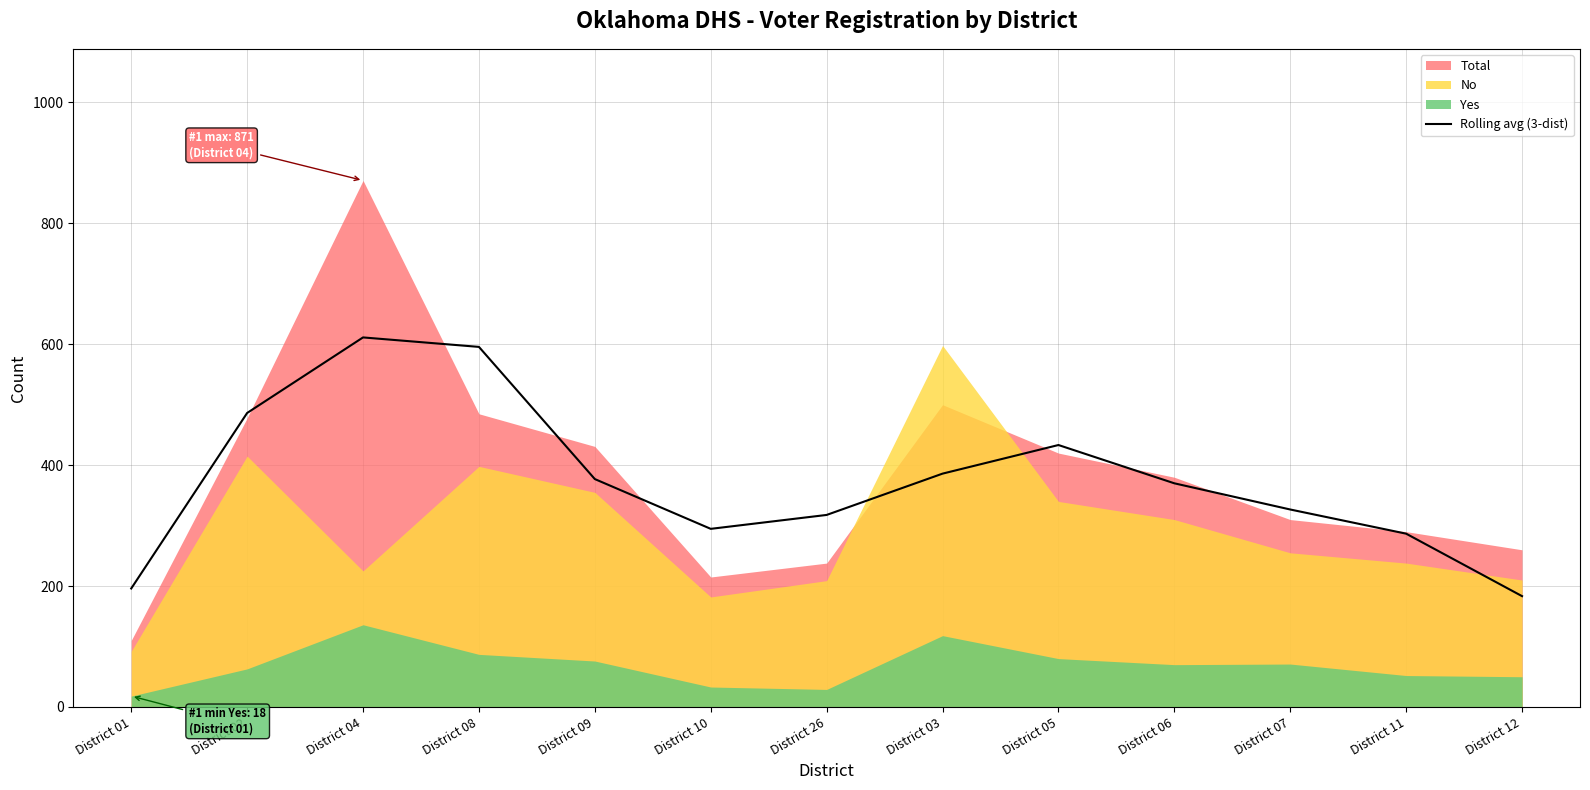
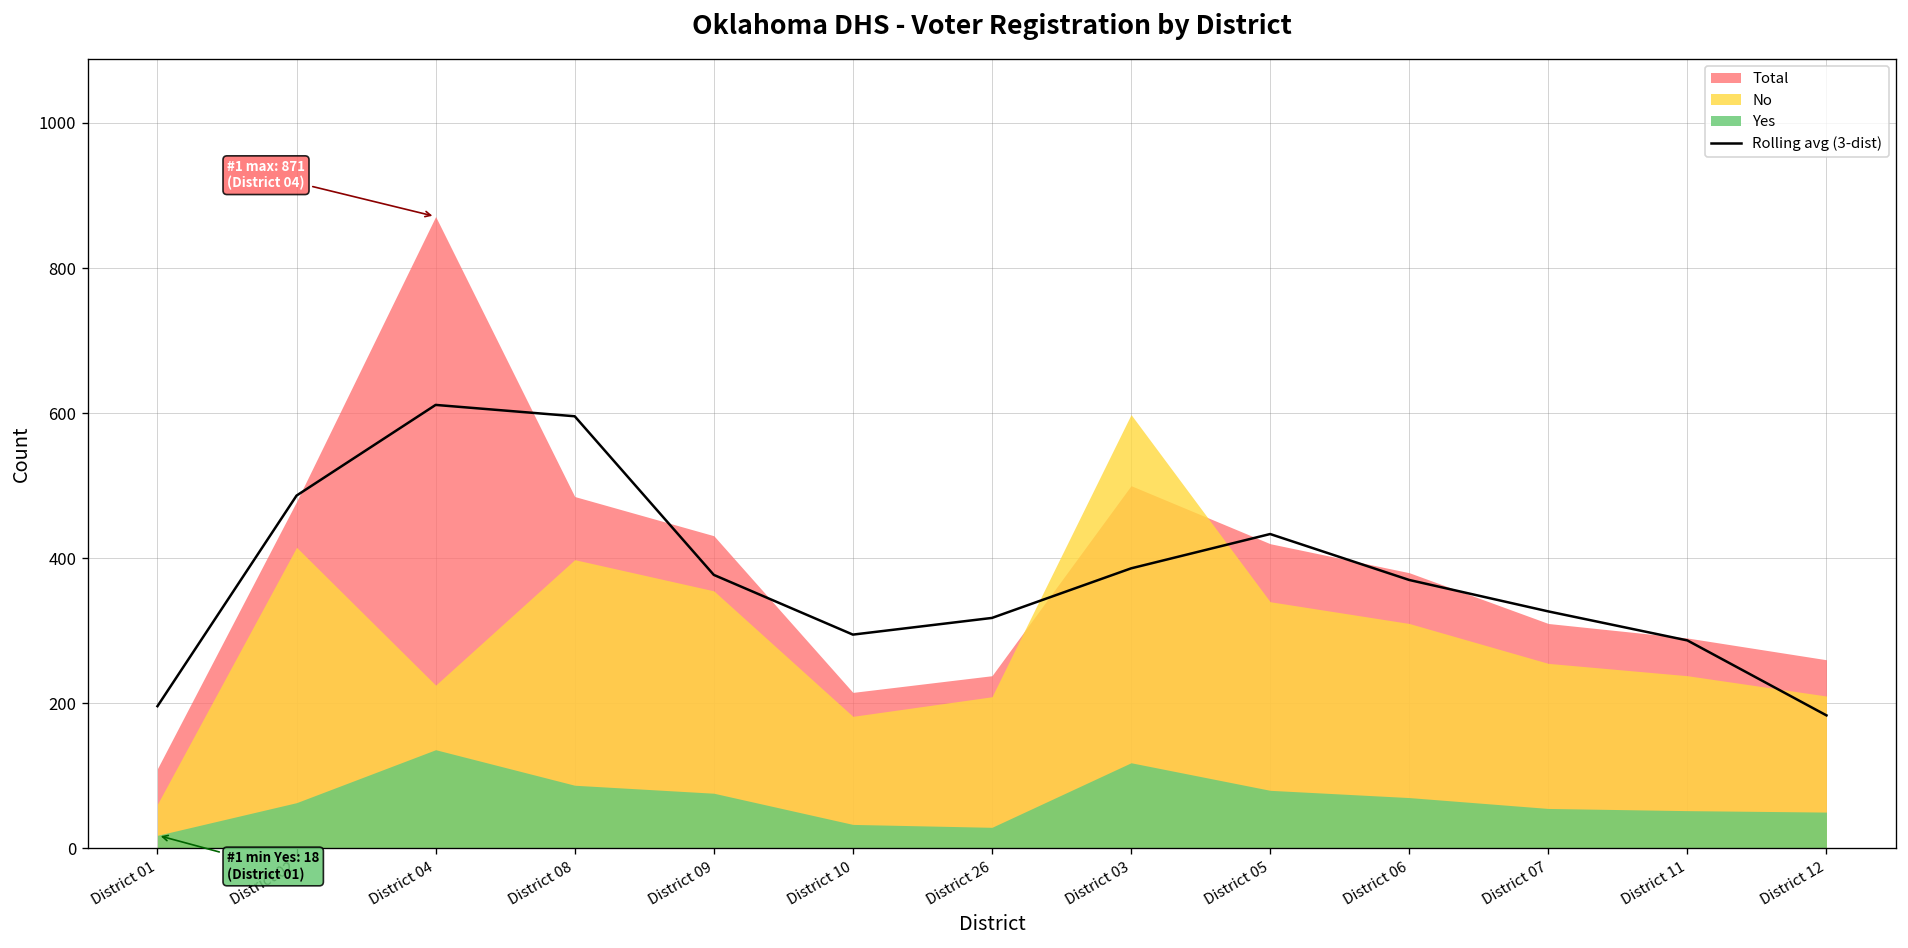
No, District 01: 90 -> 60
Yes, District 07: 70 -> 60
